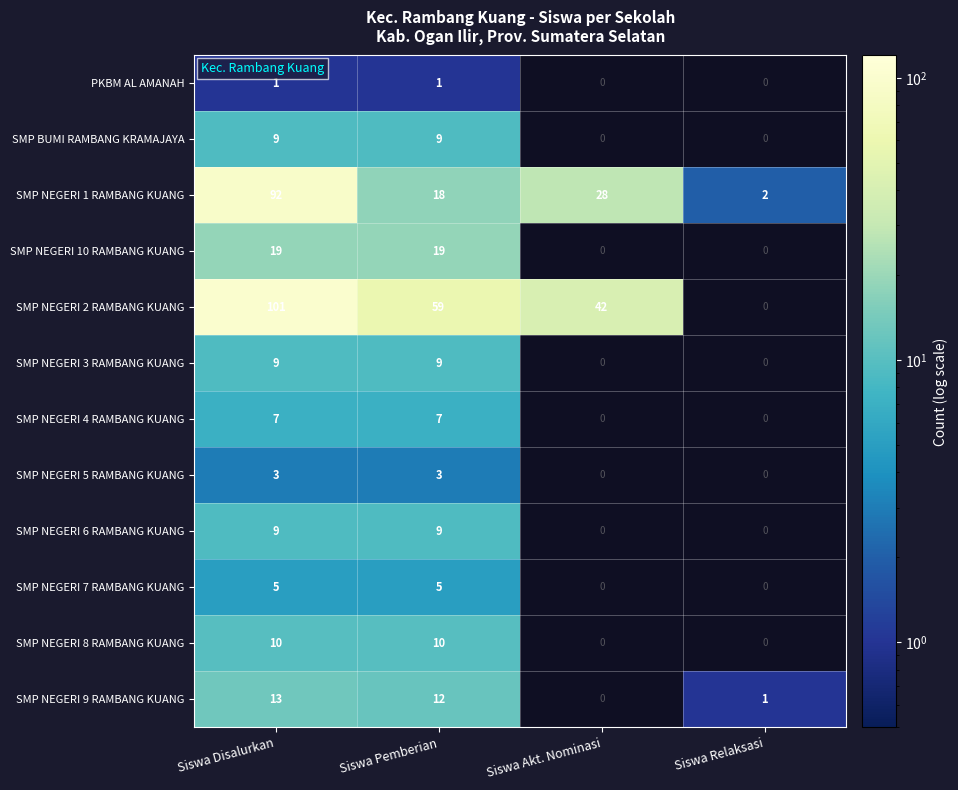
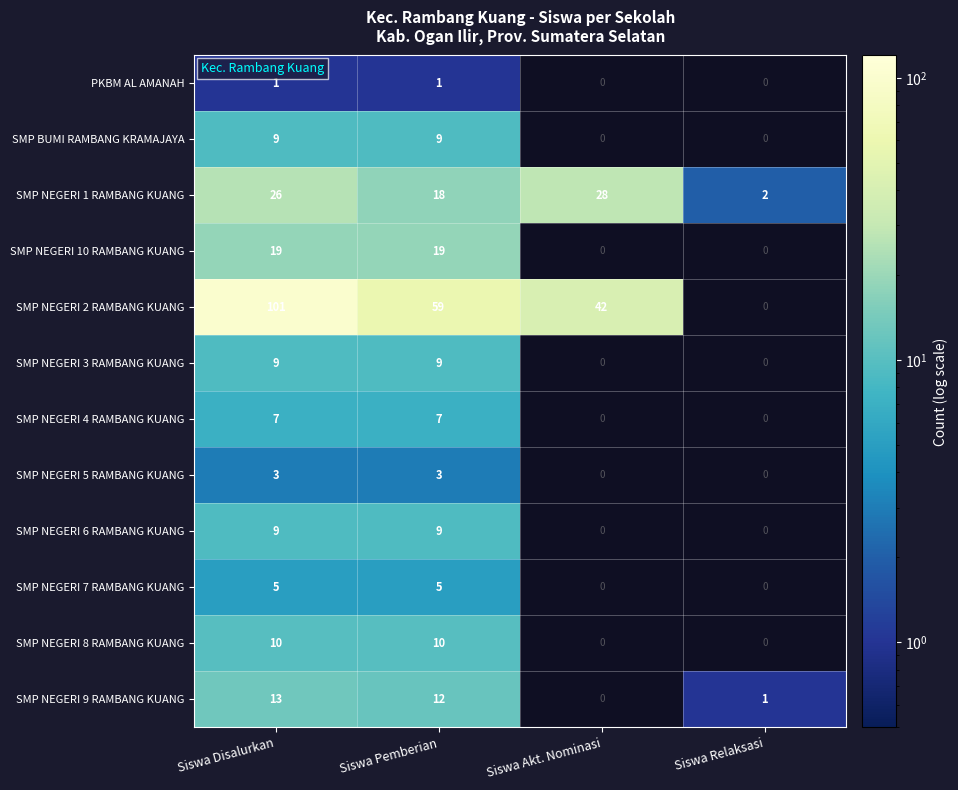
SMP NEGERI 1 RAMBANG KUANG, Siswa Disalurkan: 92 -> 26
